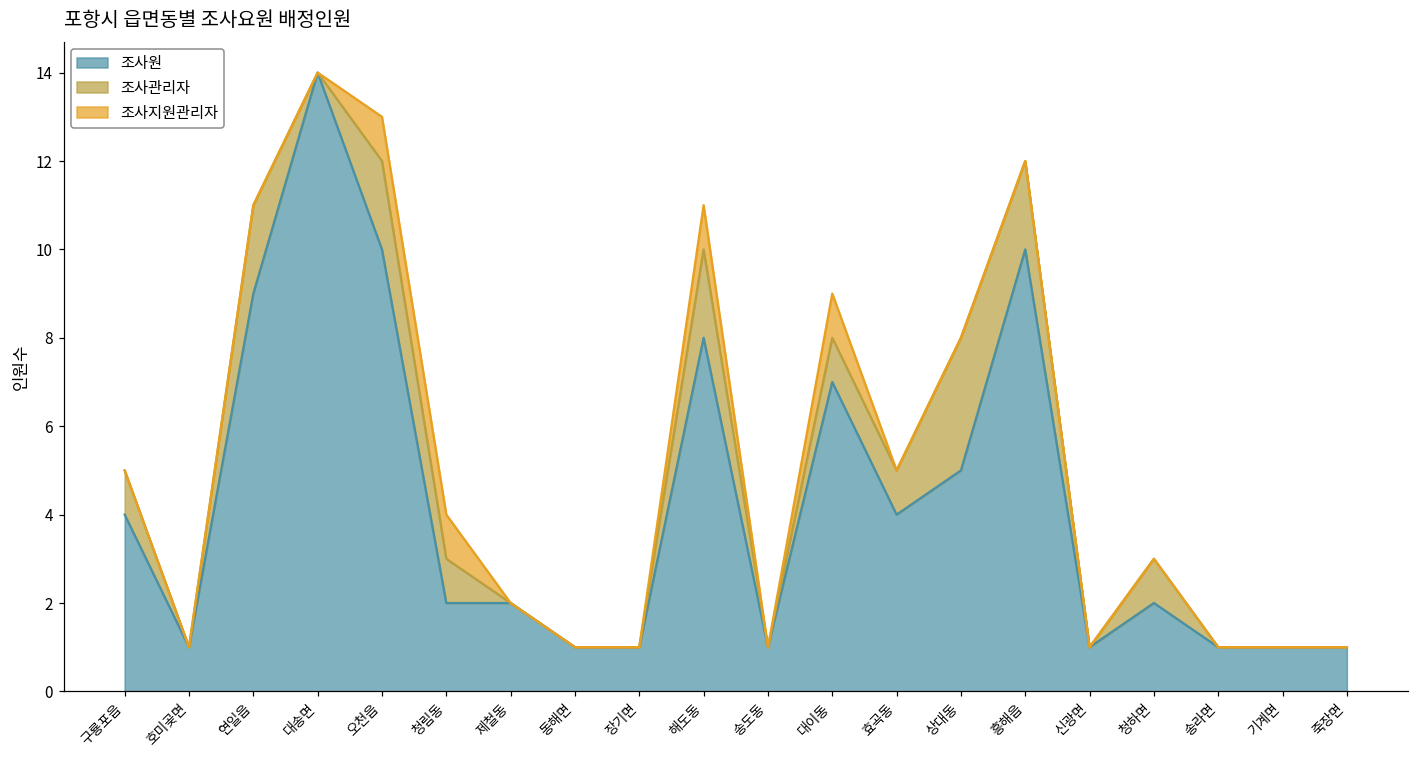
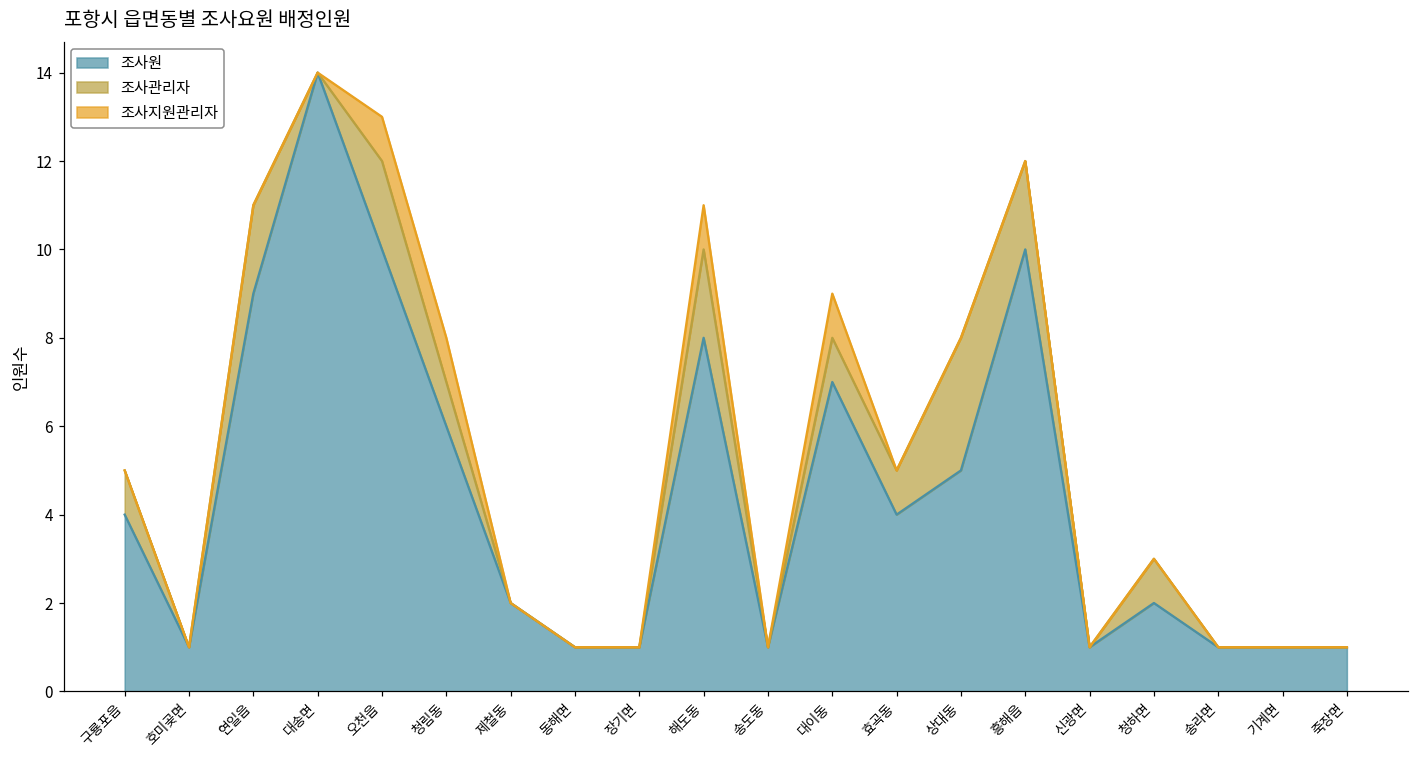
조사원, 청림동: 2 -> 6
